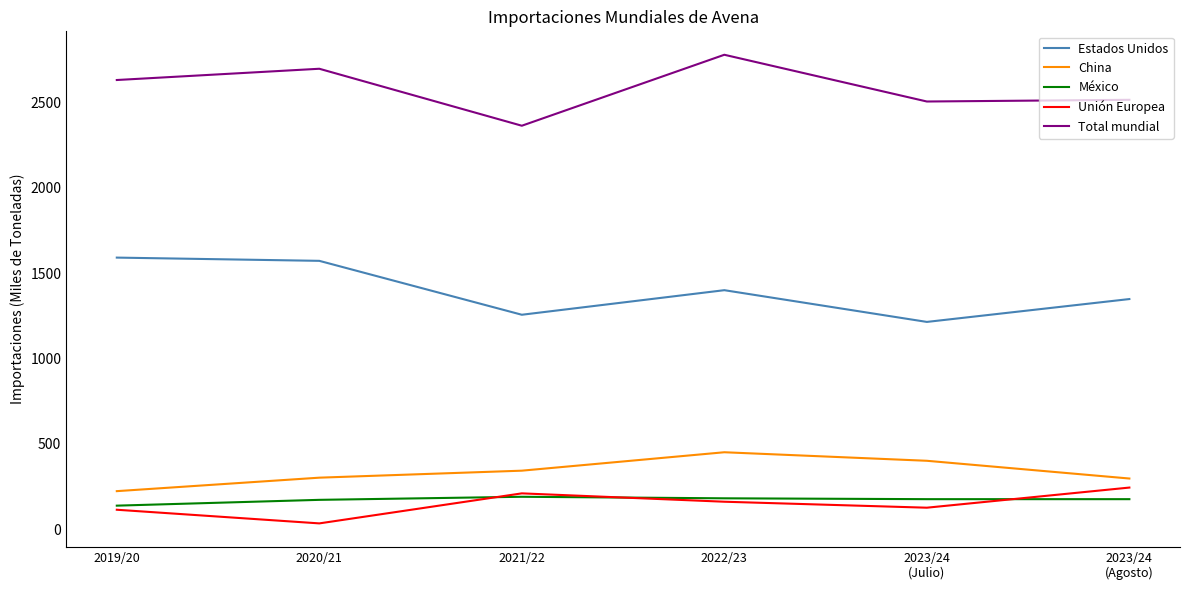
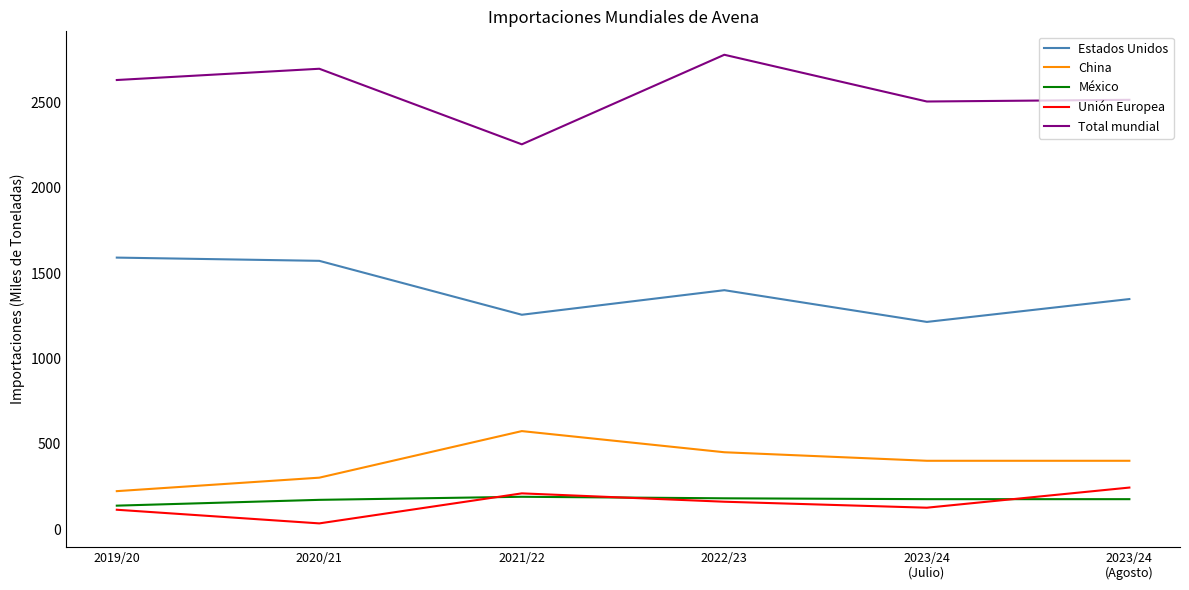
China, 2021/22: 340 -> 570
Total mundial, 2021/22: 2360 -> 2260
China, 2023/24 (Agosto): 300 -> 400
